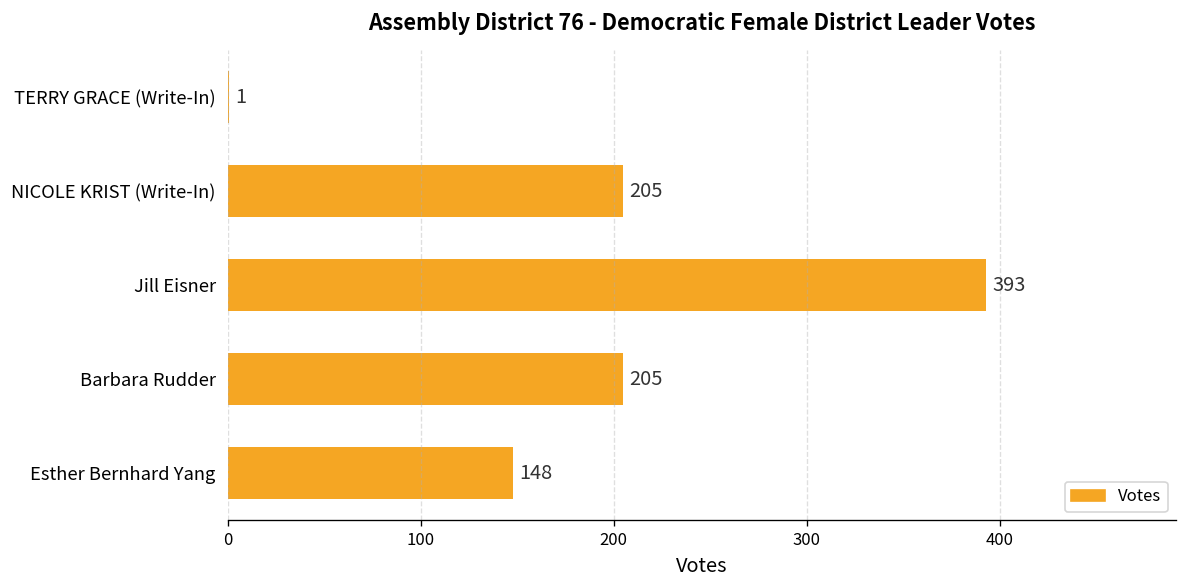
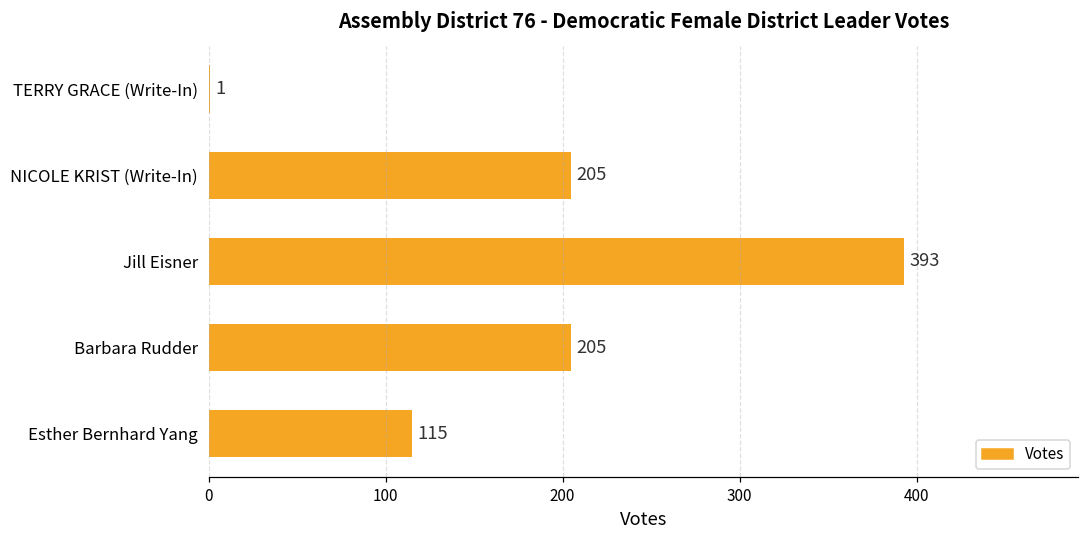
Esther Bernhard Yang: 148 -> 115
